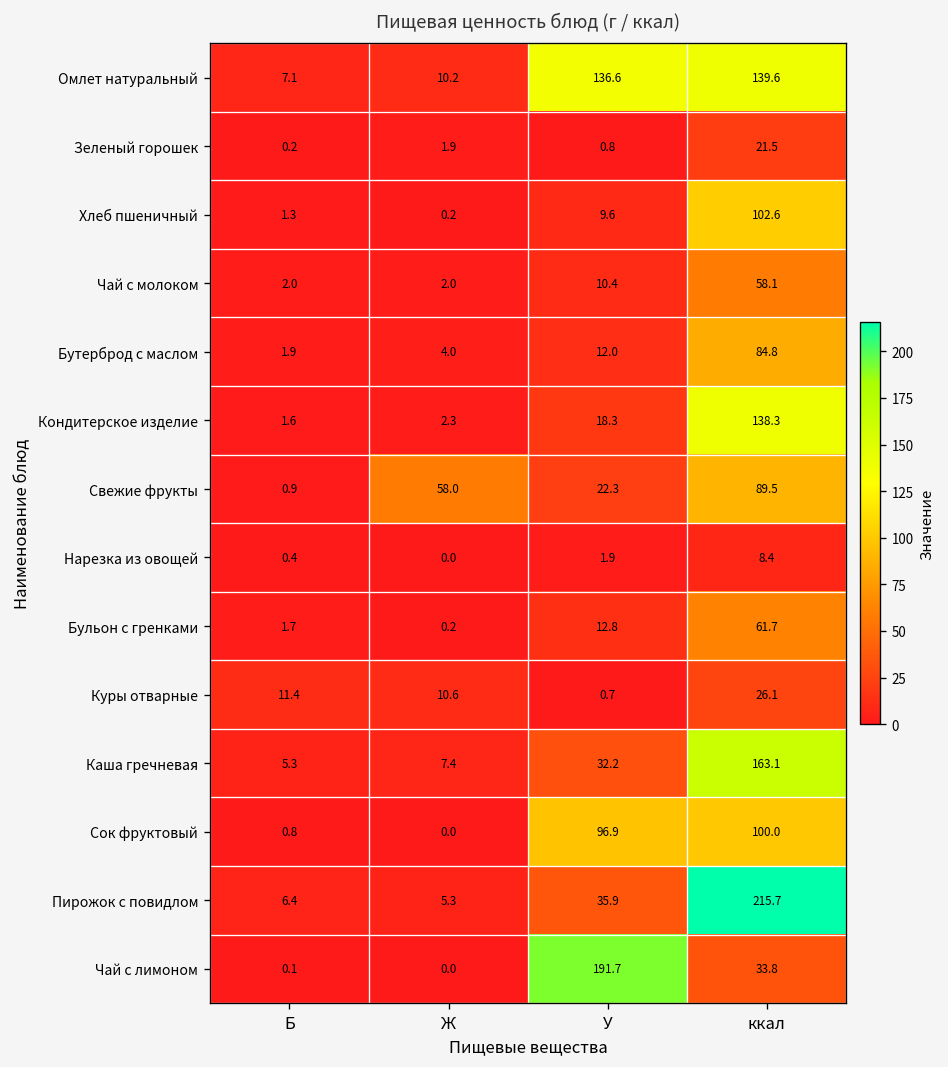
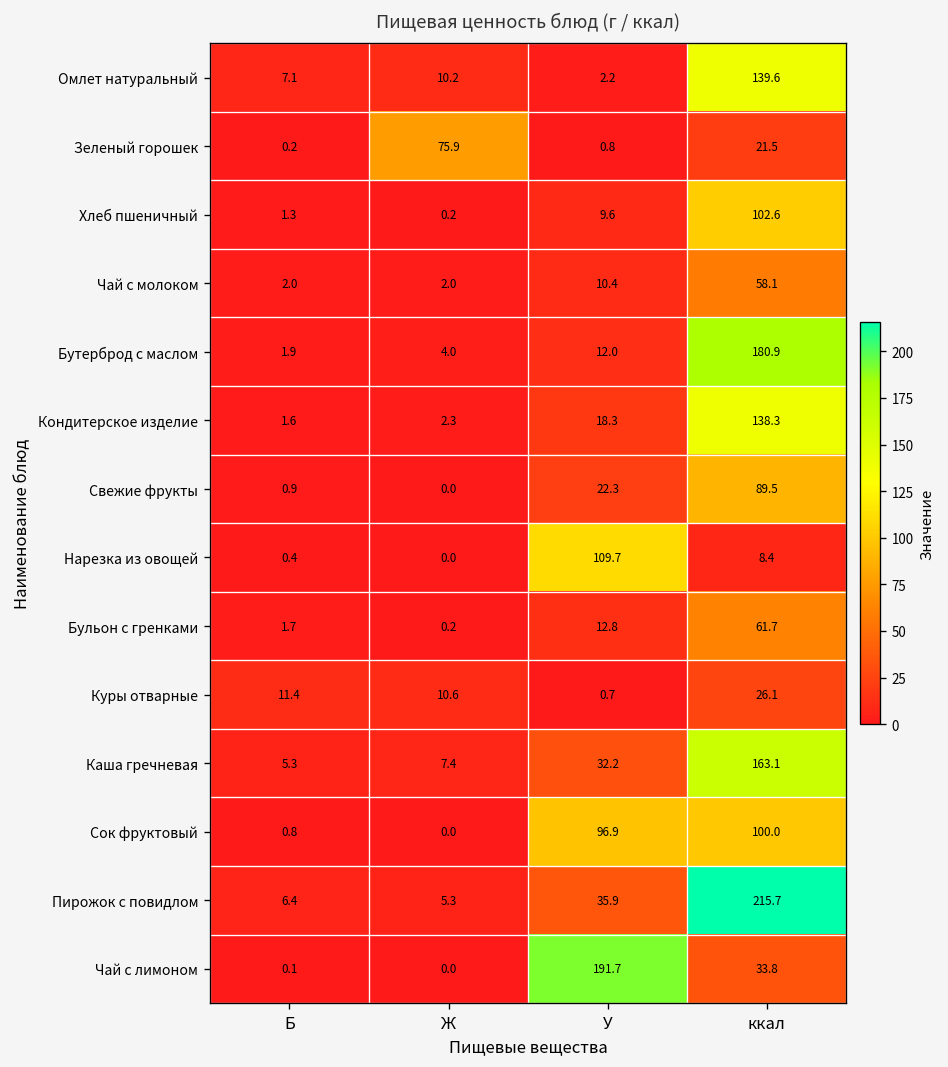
Омлет натуральный, У: 136.6 -> 2.2
Зеленый горошек, Ж: 1.9 -> 75.9
Бутерброд с маслом, ккал: 84.8 -> 180.9
Свежие фрукты, Ж: 58.0 -> 0.0
Нарезка из овощей, У: 1.9 -> 109.7
